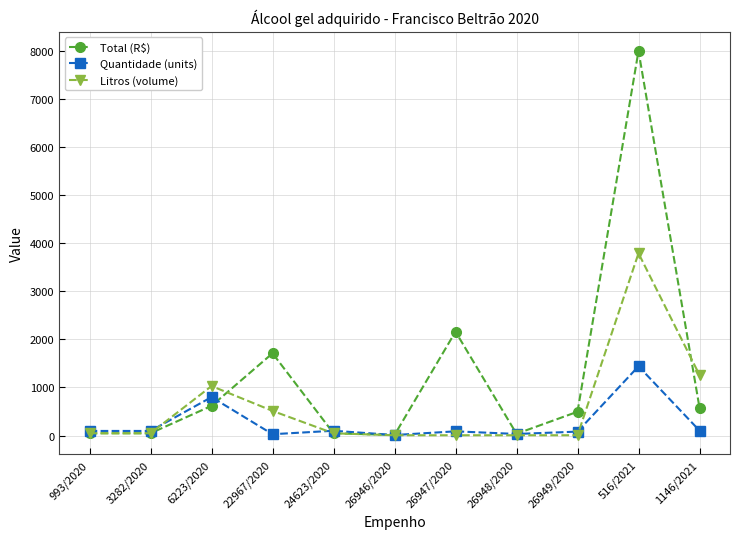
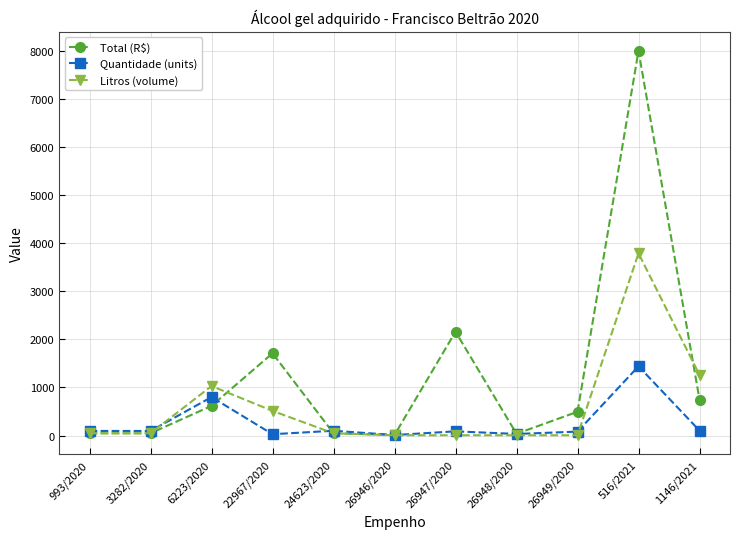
Total (R$), 1146/2021: 600 -> 800
